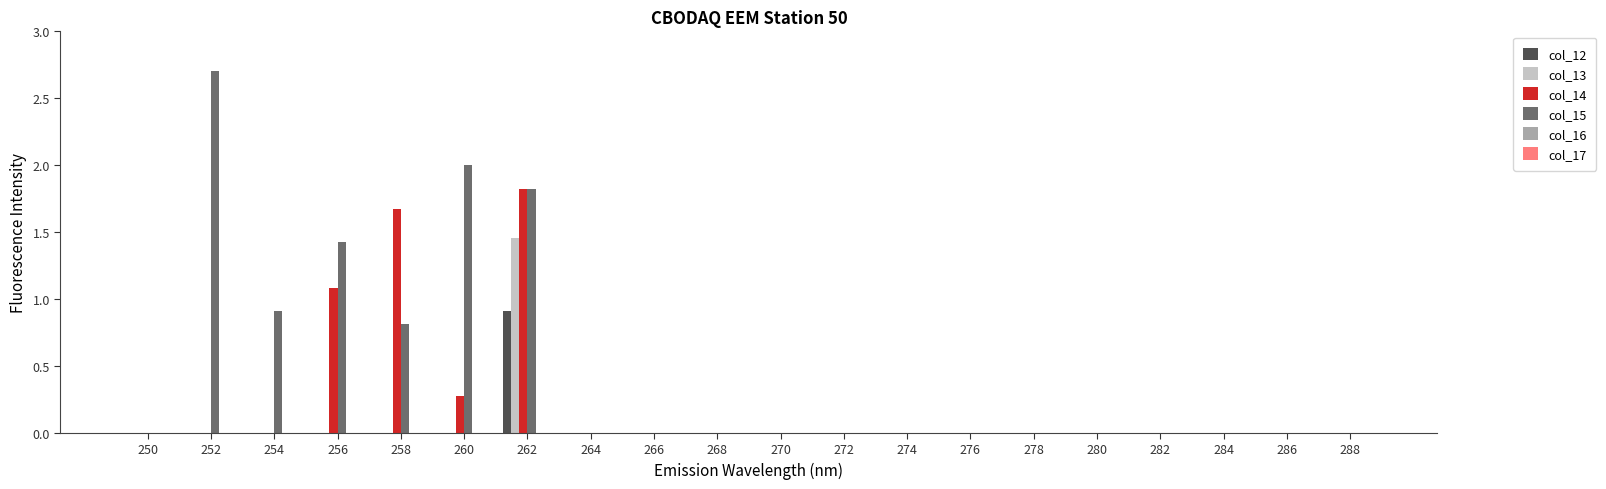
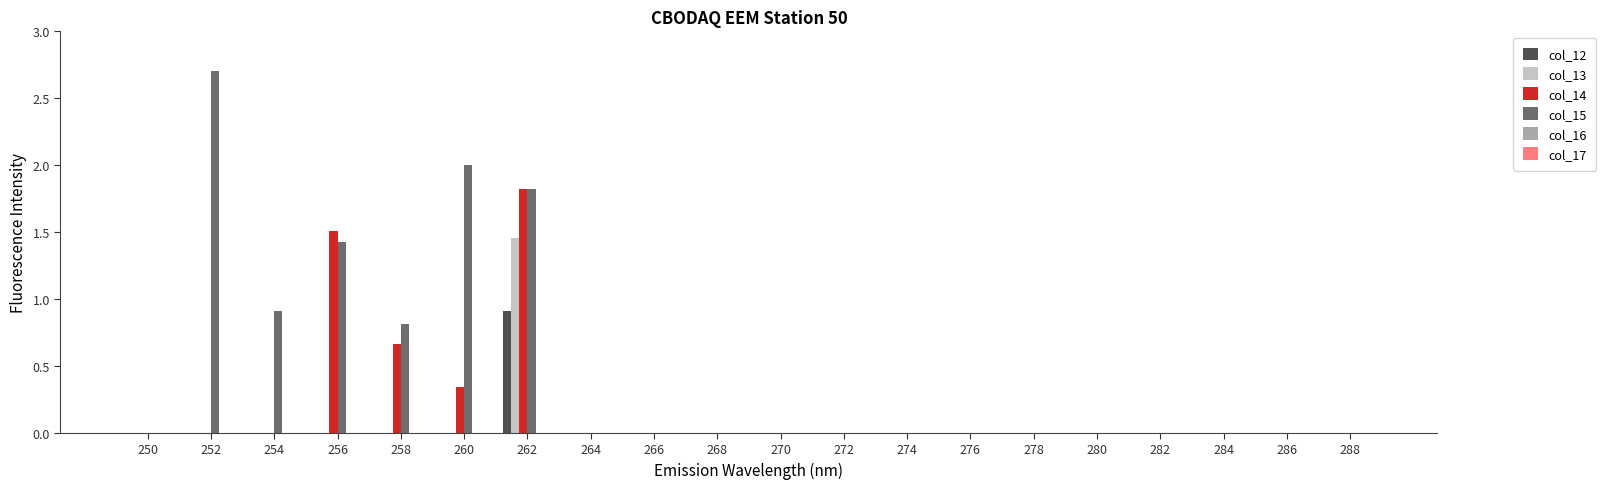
col_14, 256: 1.08 -> 1.51
col_14, 258: 1.67 -> 0.66
col_14, 260: 0.27 -> 0.34
